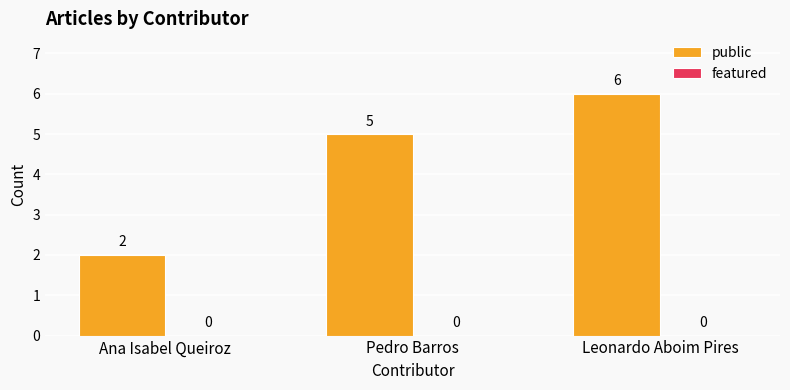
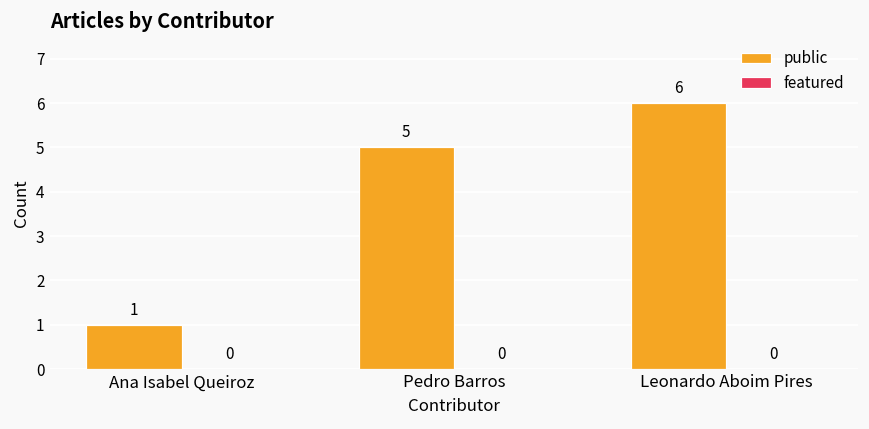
public, Ana Isabel Queiroz: 2 -> 1
